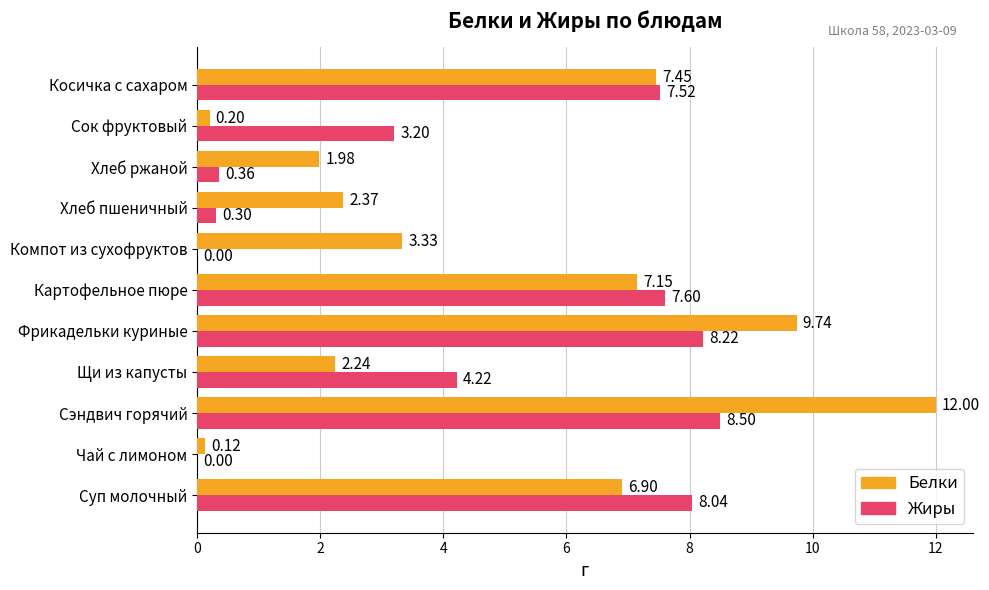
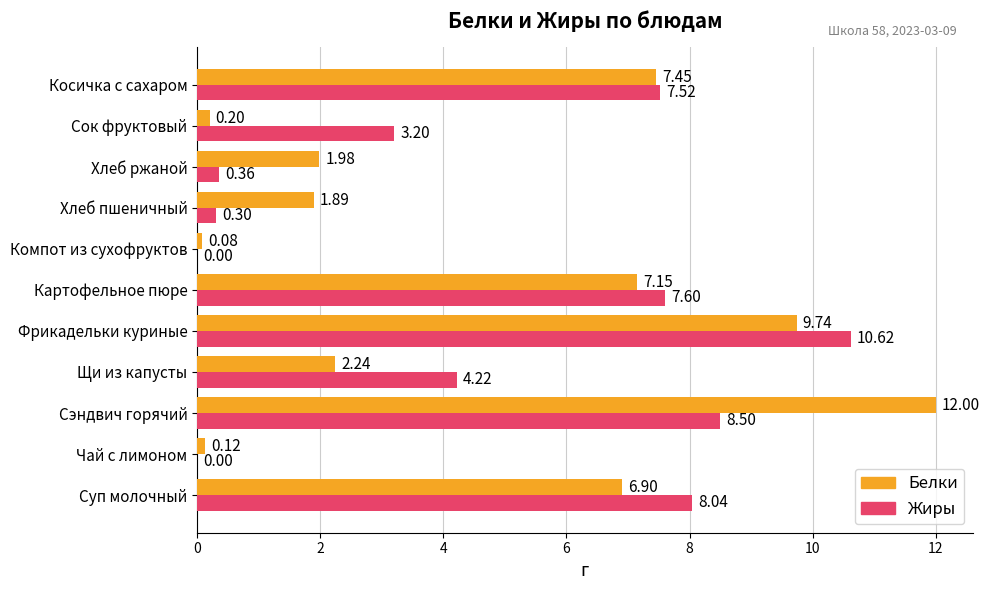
Белки, Хлеб пшеничный: 2.37 -> 1.89
Белки, Компот из сухофруктов: 3.33 -> 0.08
Жиры, Фрикадельки куриные: 8.22 -> 10.62
